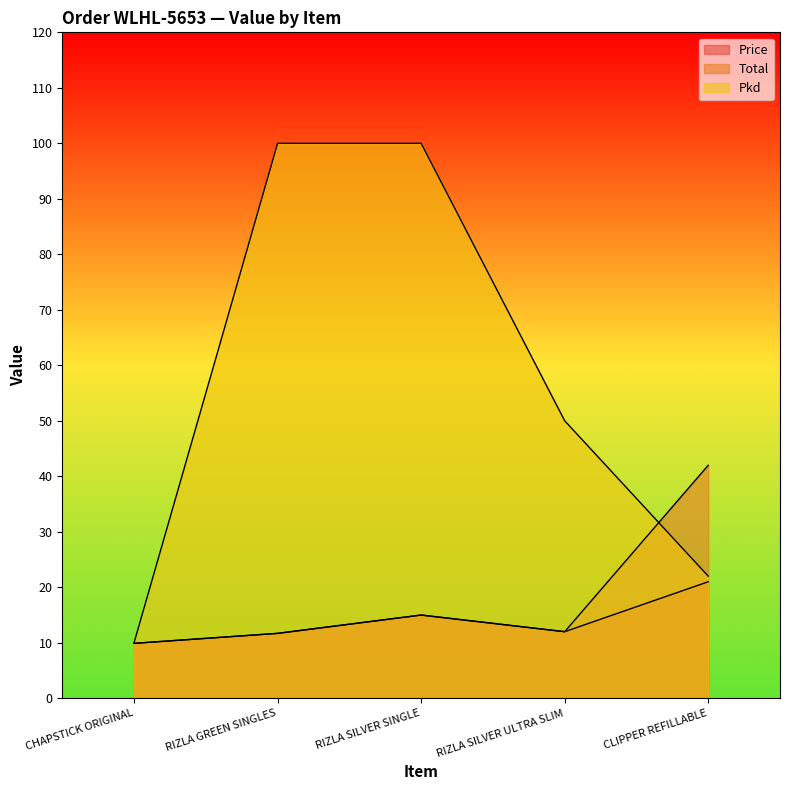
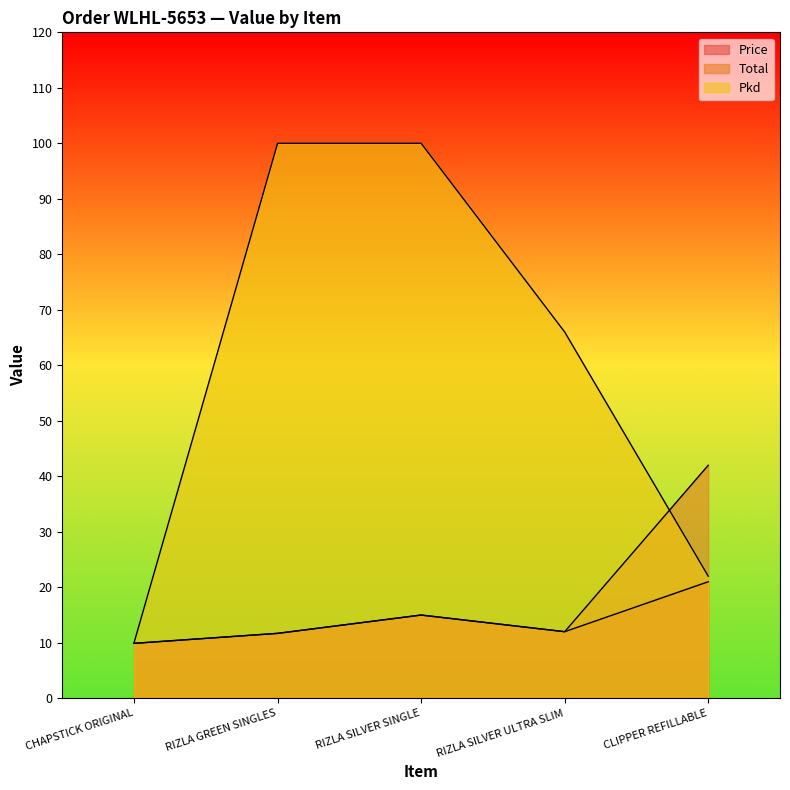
Pkd, RIZLA SILVER ULTRA SLIM: 50 -> 66
